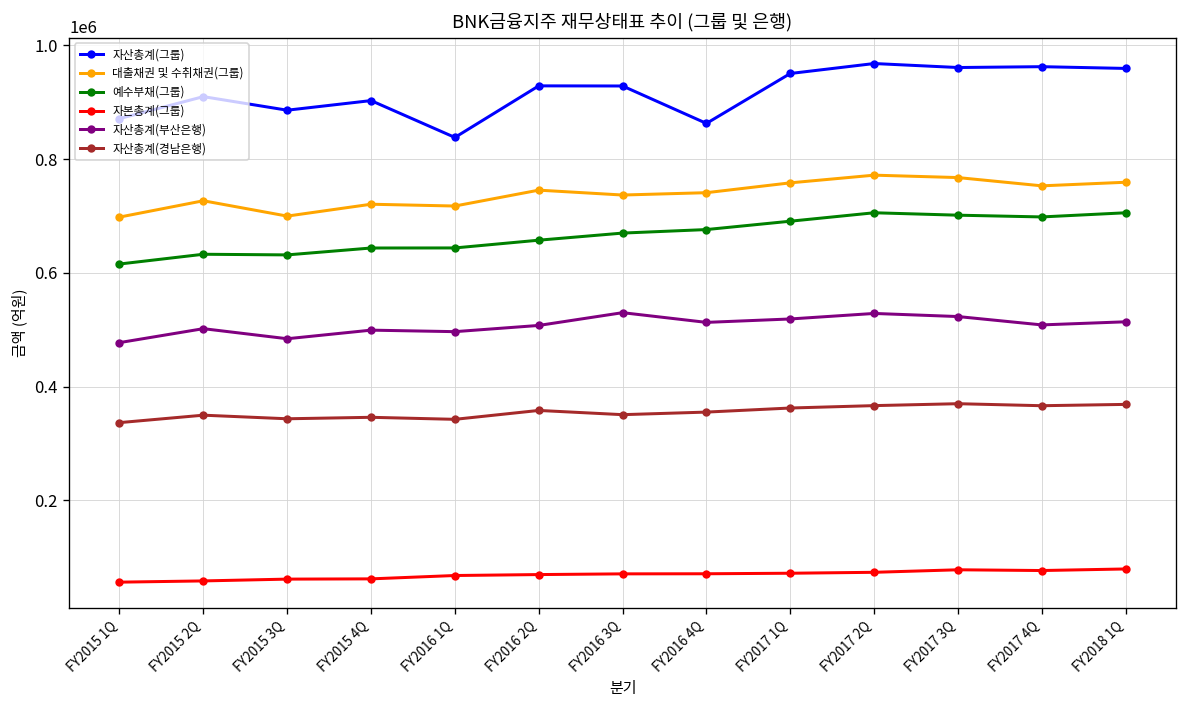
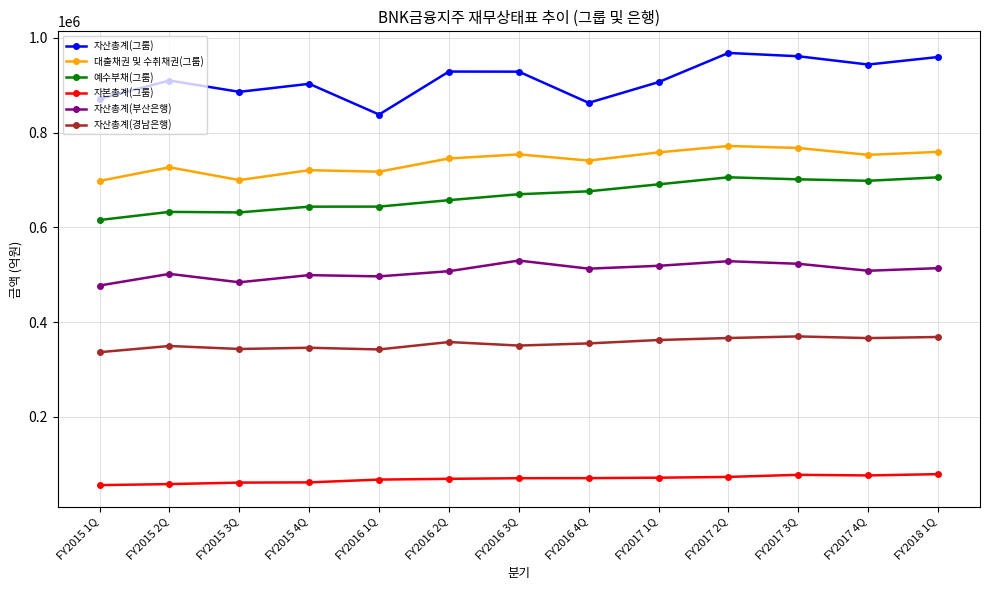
대출채권 및 수취채권(그룹), FY2016 3Q: 740000 -> 750000
자산총계(그룹), FY2017 1Q: 950000 -> 910000
자산총계(그룹), FY2017 4Q: 960000 -> 940000
